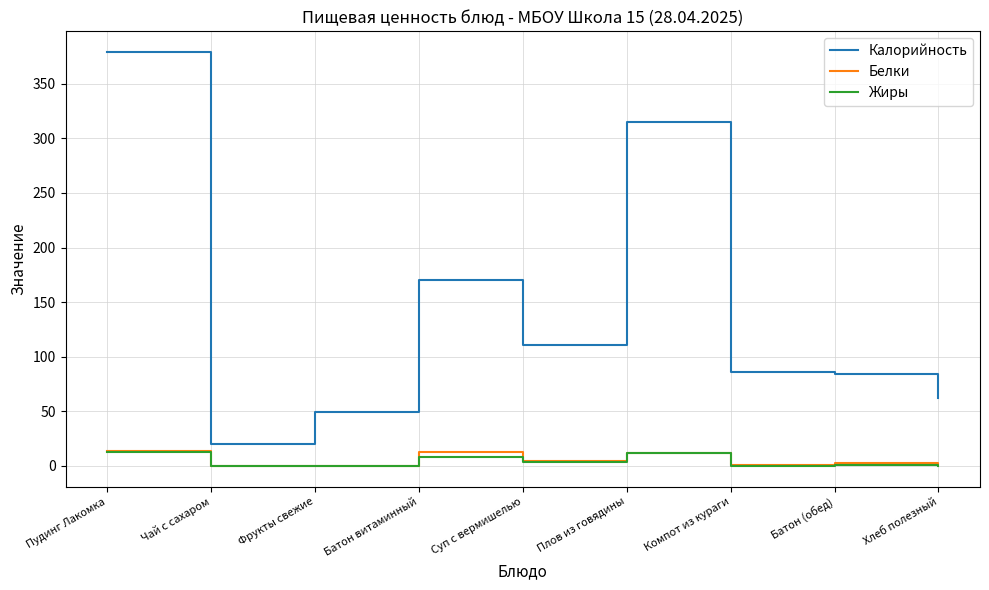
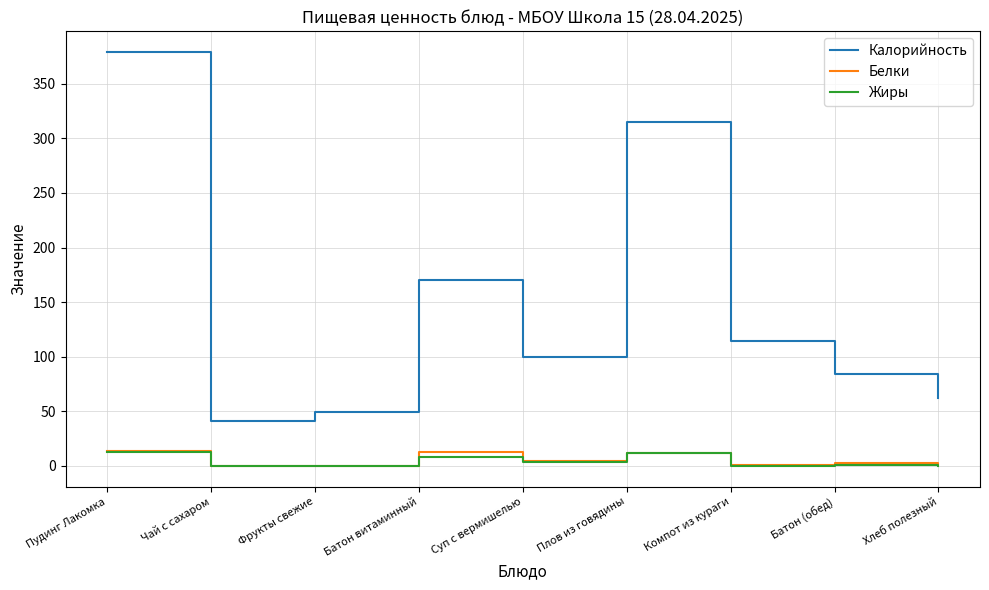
Калорийность, Чай с сахаром: 20 -> 41
Калорийность, Суп с вермишелью: 111 -> 100
Калорийность, Компот из кураги: 86 -> 114
